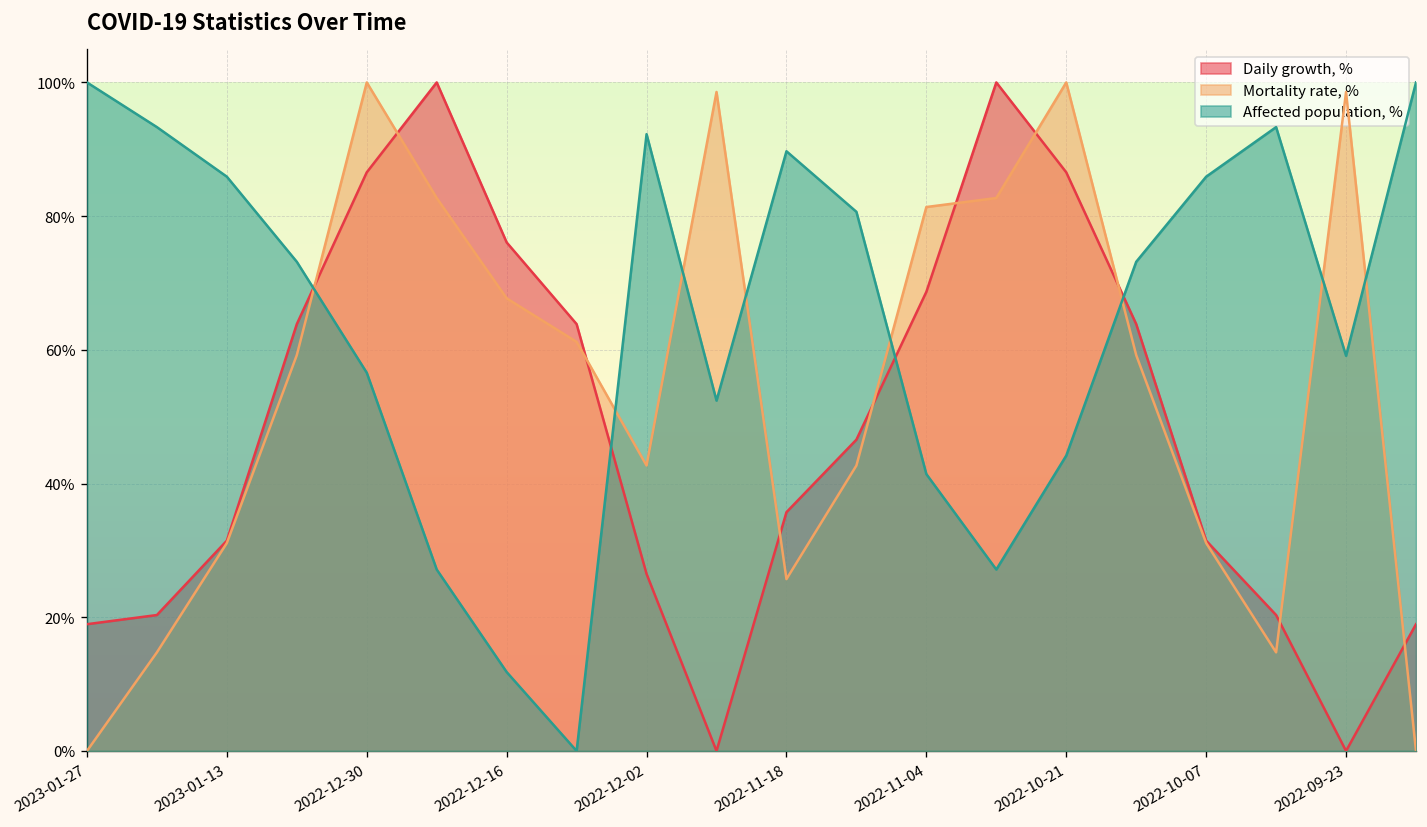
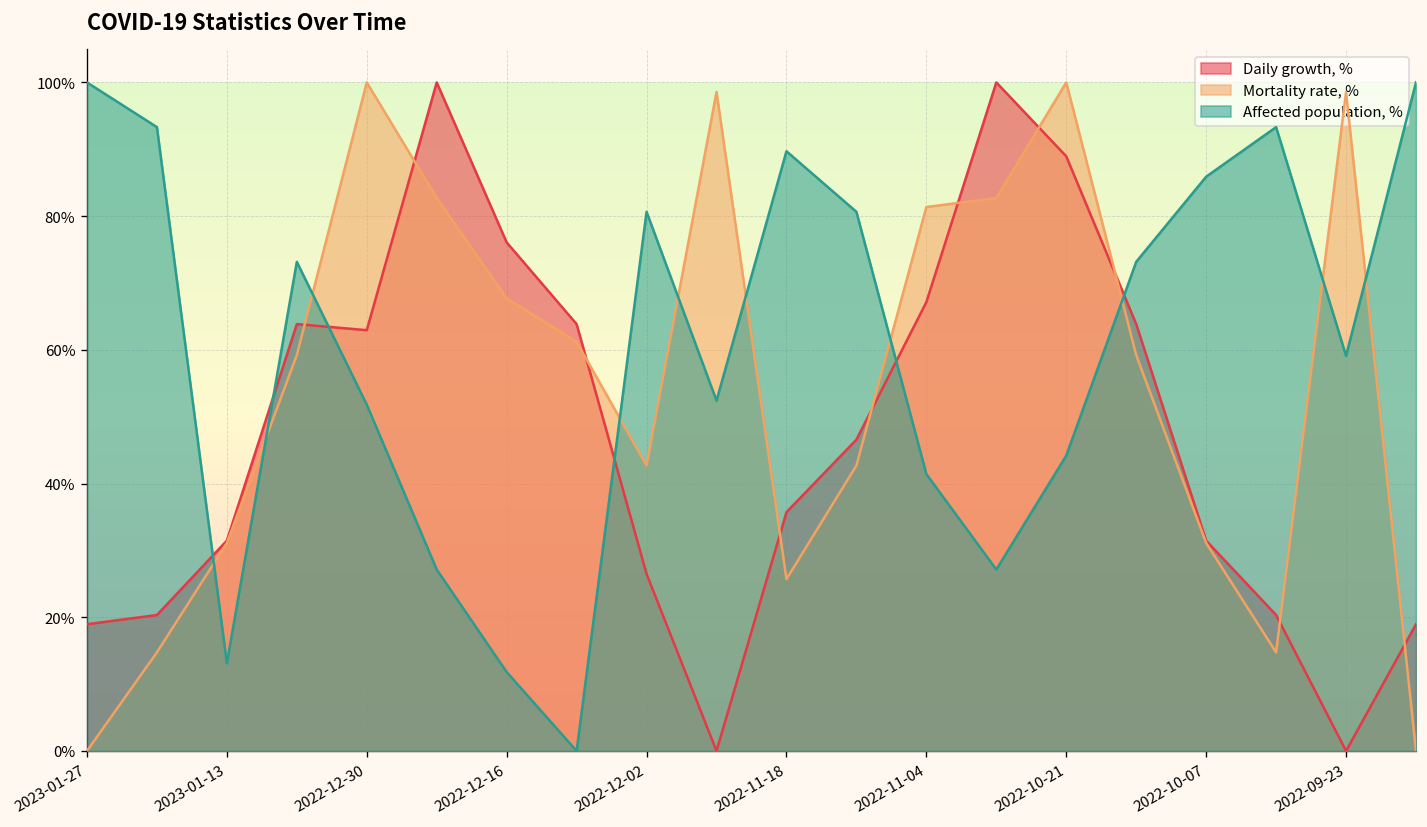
Affected population, %, 2023-01-13: 86% -> 13%
Daily growth, %, 2022-12-30: 87% -> 63%
Affected population, %, 2022-12-30: 57% -> 52%
Affected population, %, 2022-12-02: 92% -> 81%
Daily growth, %, 2022-11-04: 69% -> 67%
Daily growth, %, 2022-10-21: 87% -> 89%
